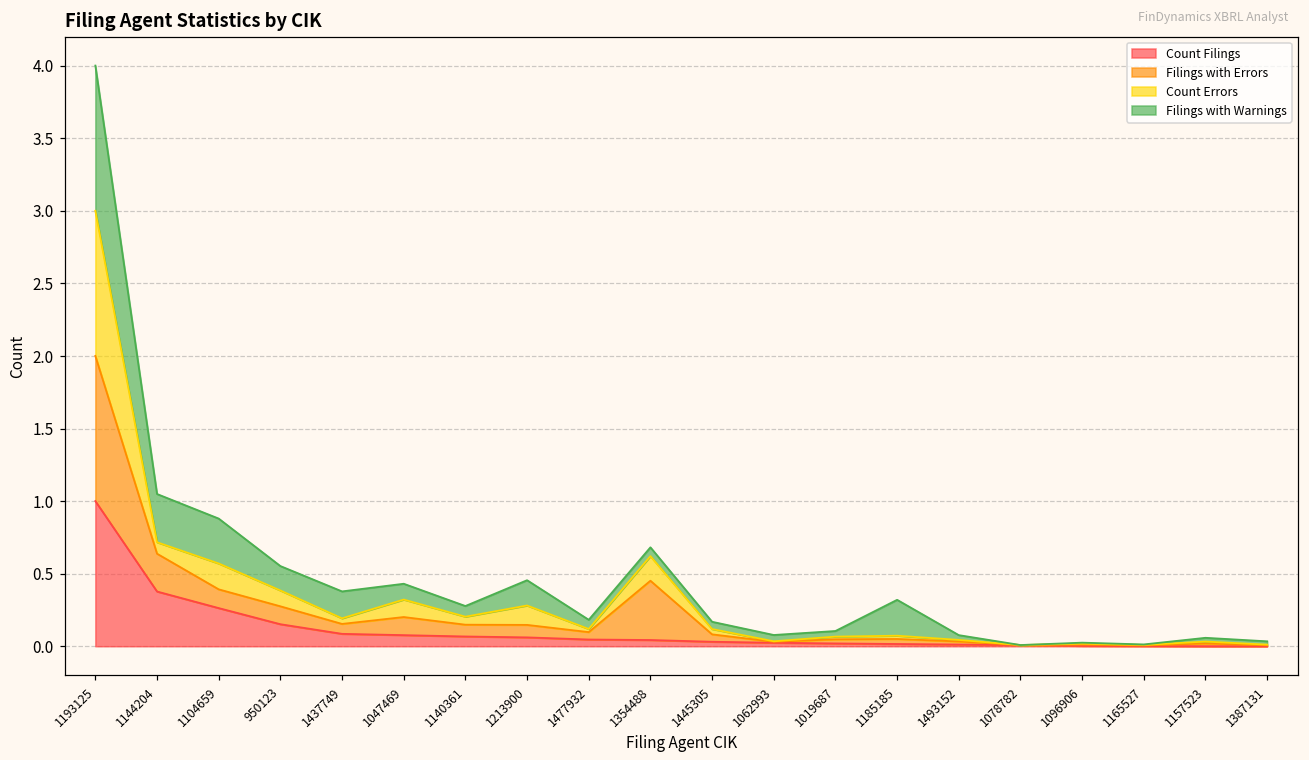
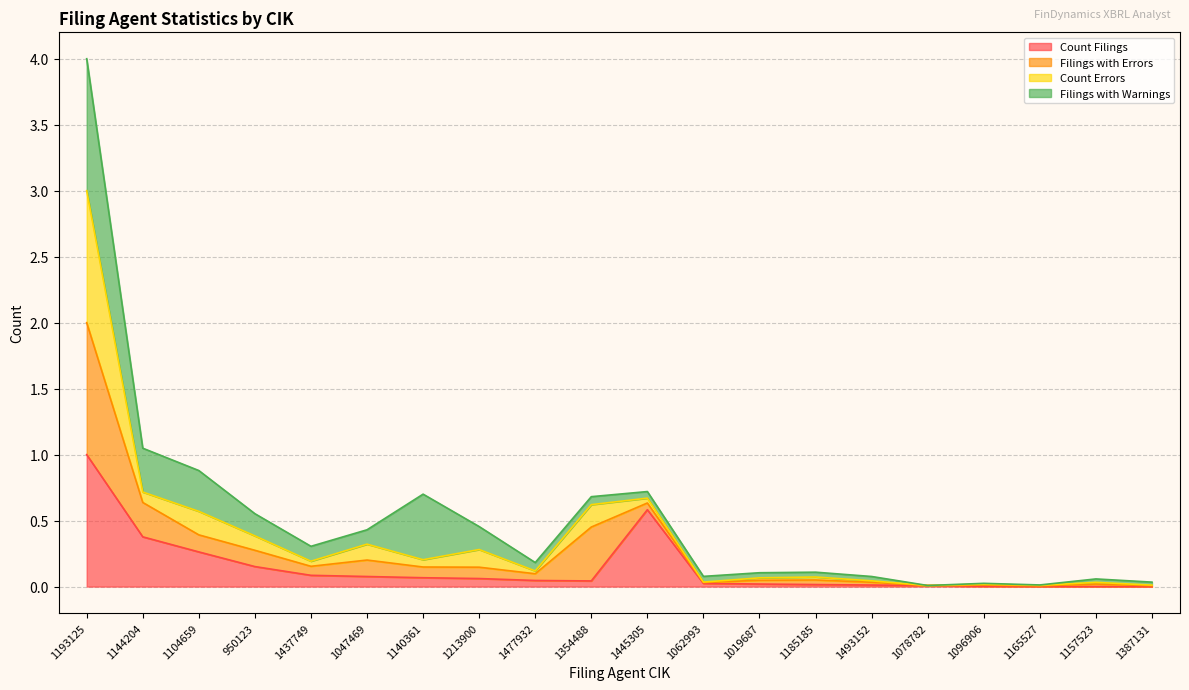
Filings with Warnings, 1437749: 0.19 -> 0.11
Filings with Warnings, 1140361: 0.07 -> 0.50
Count Filings, 1445305: 0.03 -> 0.58
Filings with Warnings, 1185185: 0.25 -> 0.04
